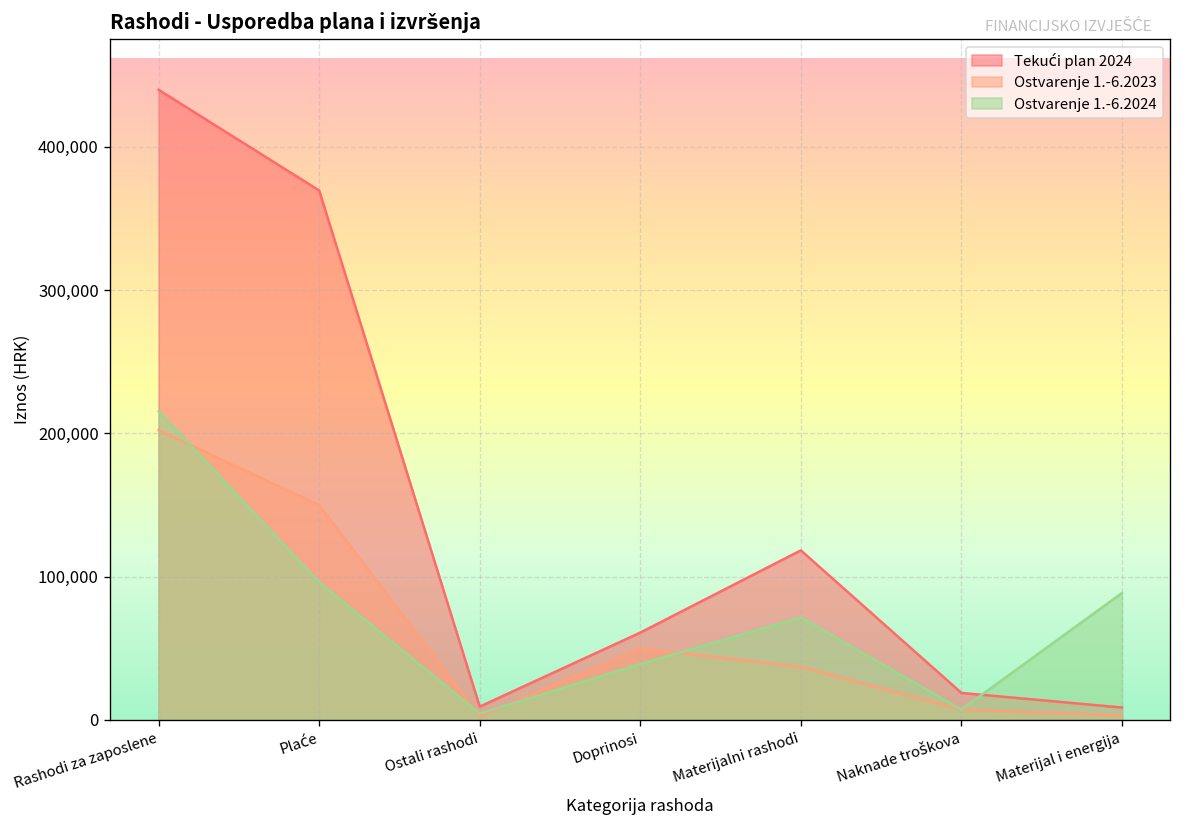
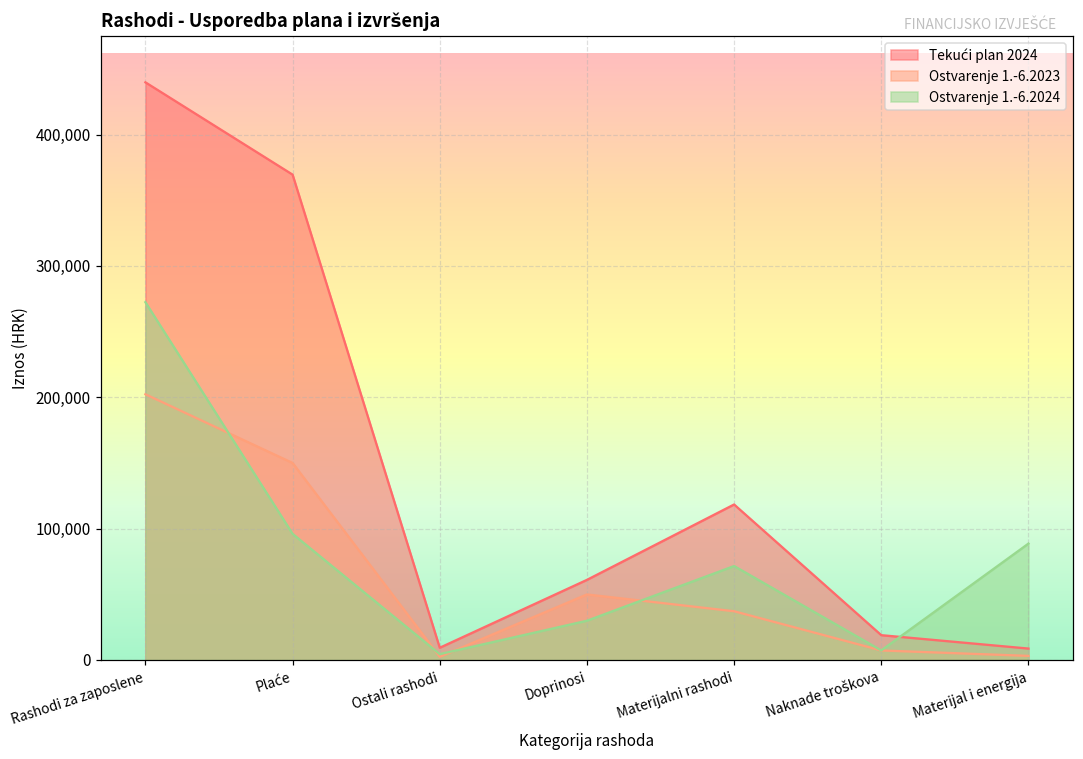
Ostvarenje 1.-6.2024, Rashodi za zaposlene: 215,000 -> 272,000
Ostvarenje 1.-6.2024, Doprinosi: 39,000 -> 30,000
